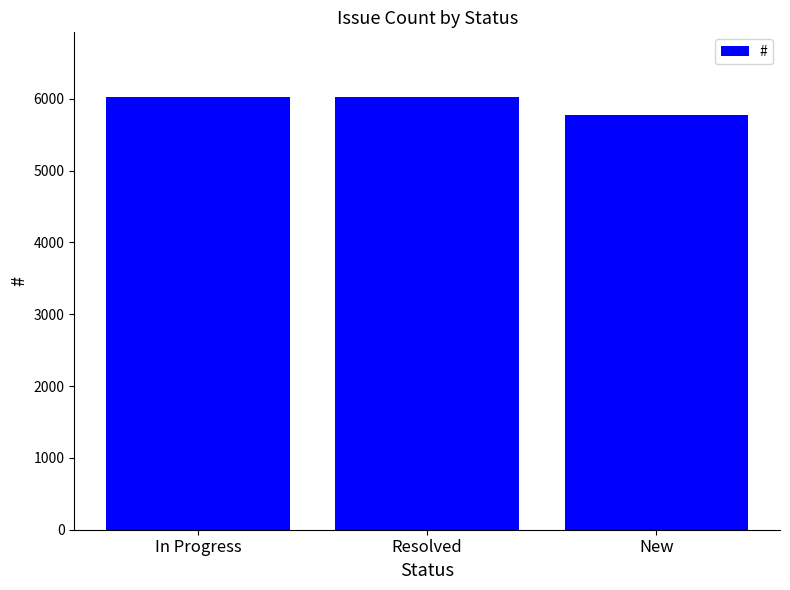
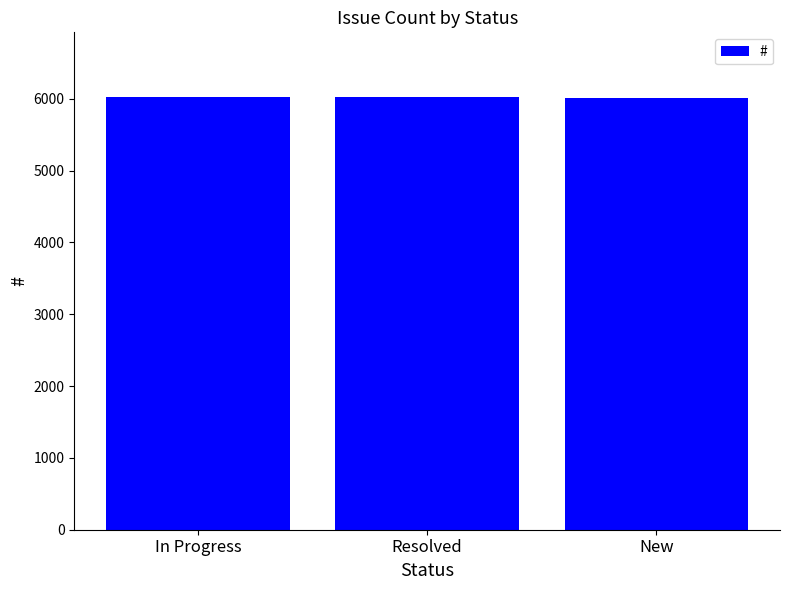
New: 5800 -> 6000
